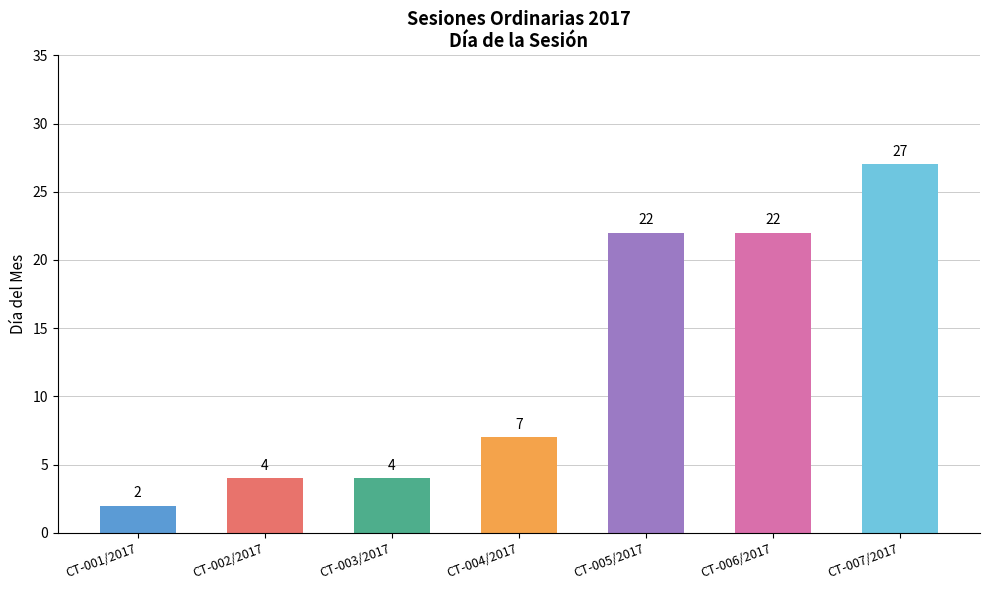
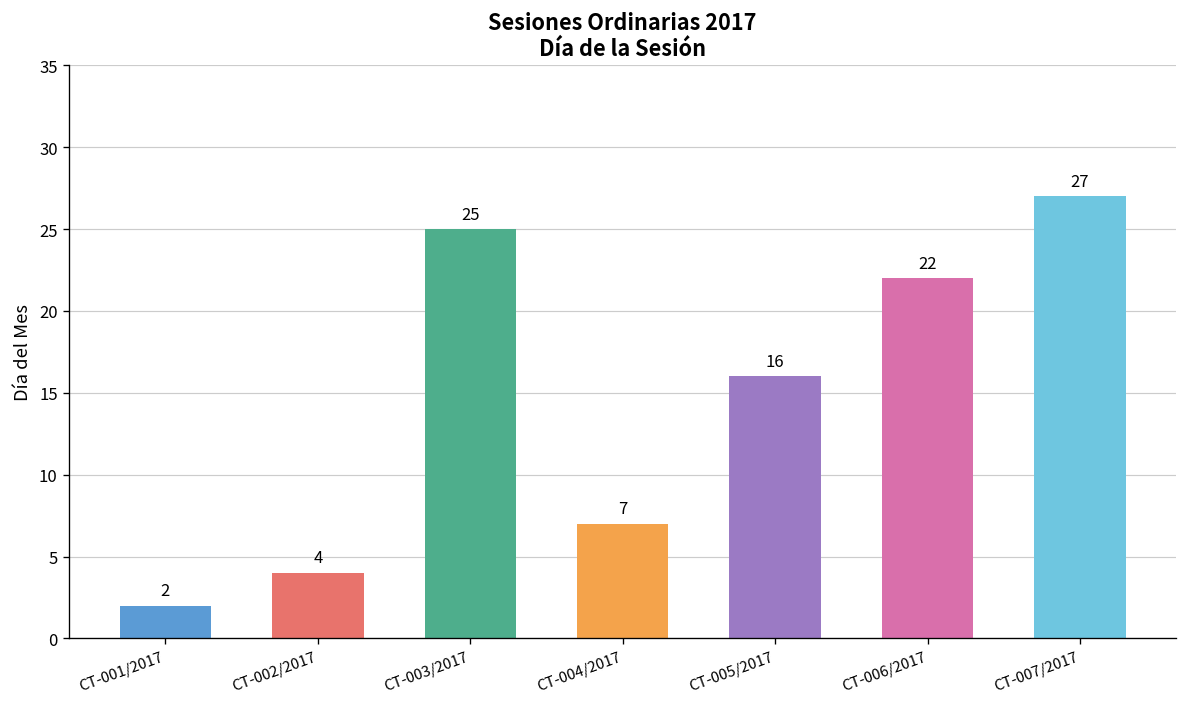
CT-003/2017: 4 -> 25
CT-005/2017: 22 -> 16
